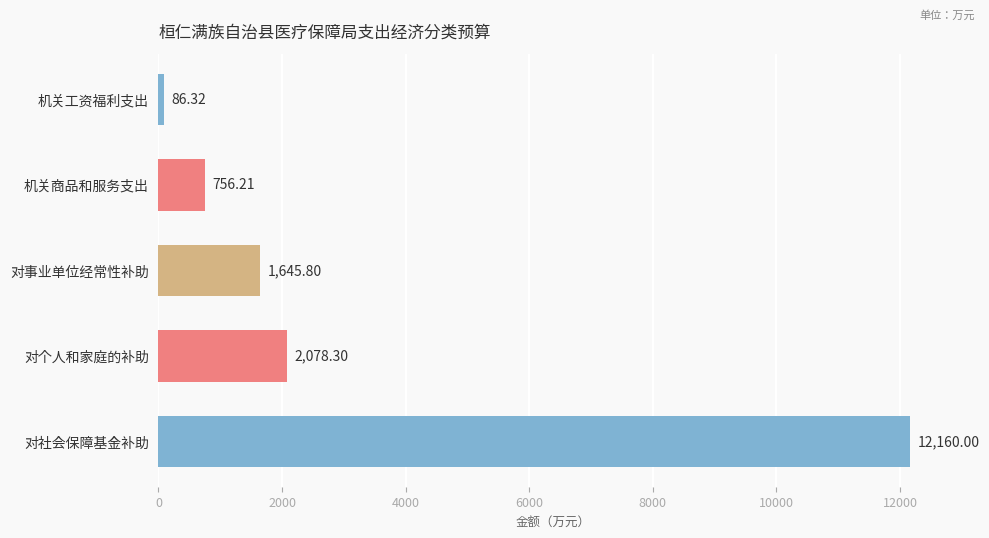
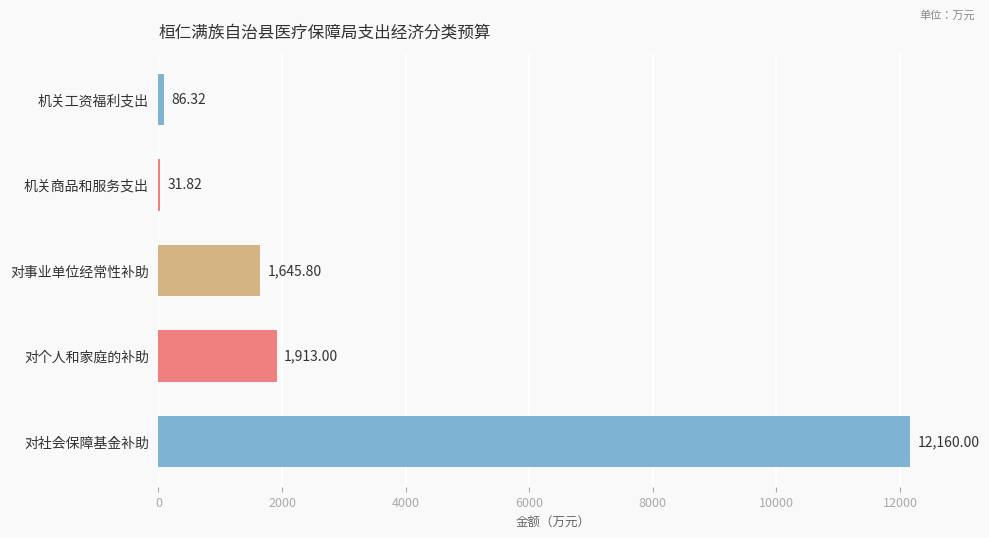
机关商品和服务支出: 756.21 -> 31.82
对个人和家庭的补助: 2,078.30 -> 1,913.00
